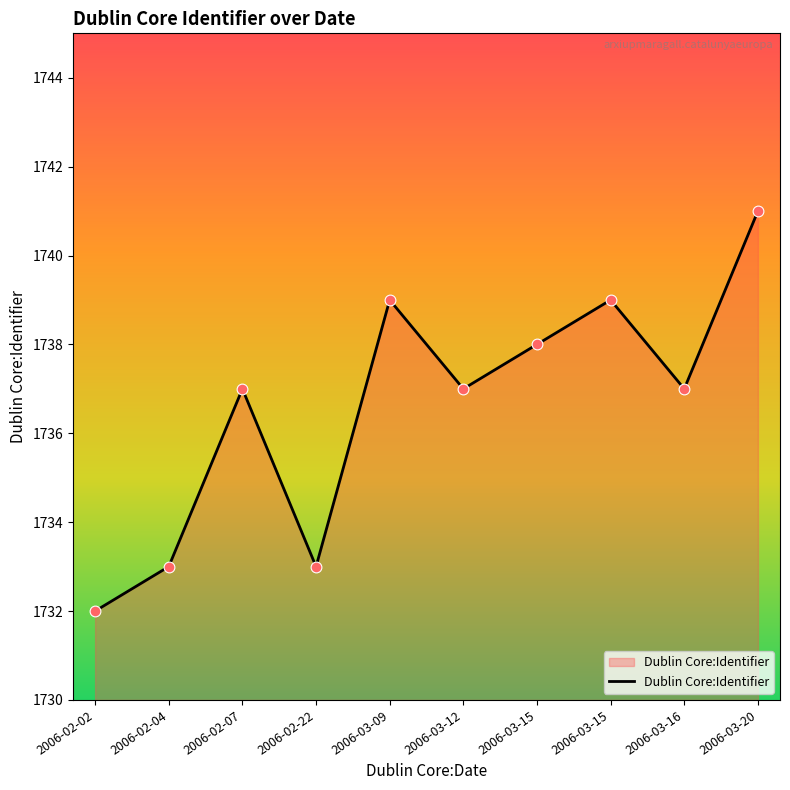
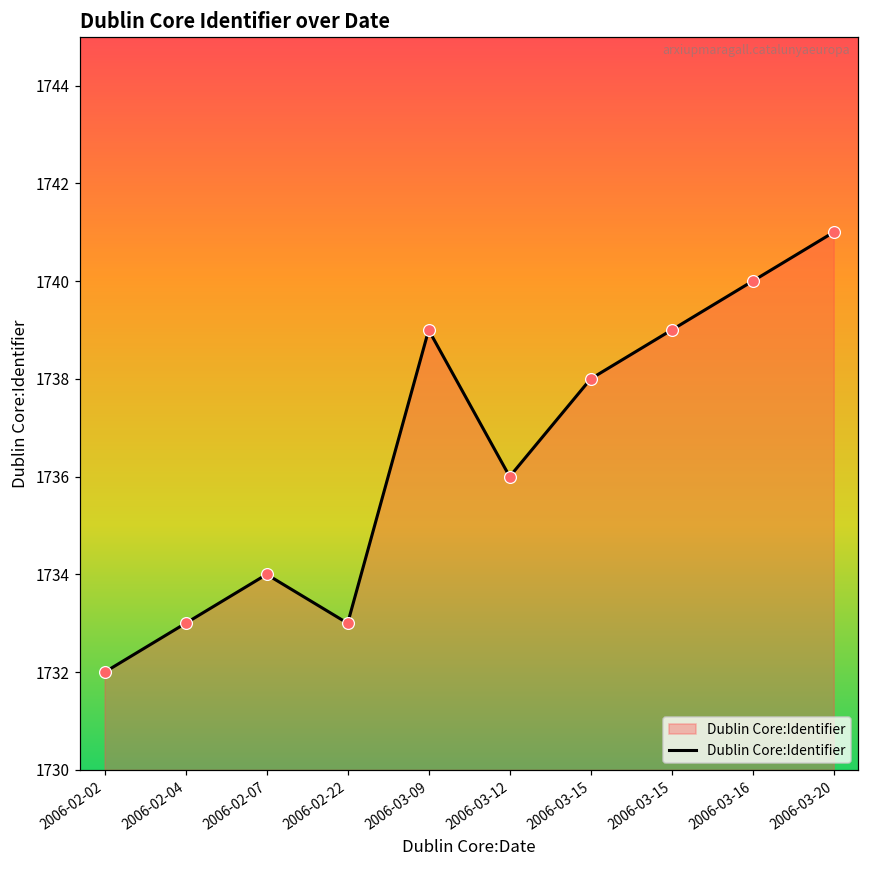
2006-02-07: 1737 -> 1734
2006-03-12: 1737 -> 1736
2006-03-16: 1737 -> 1740
